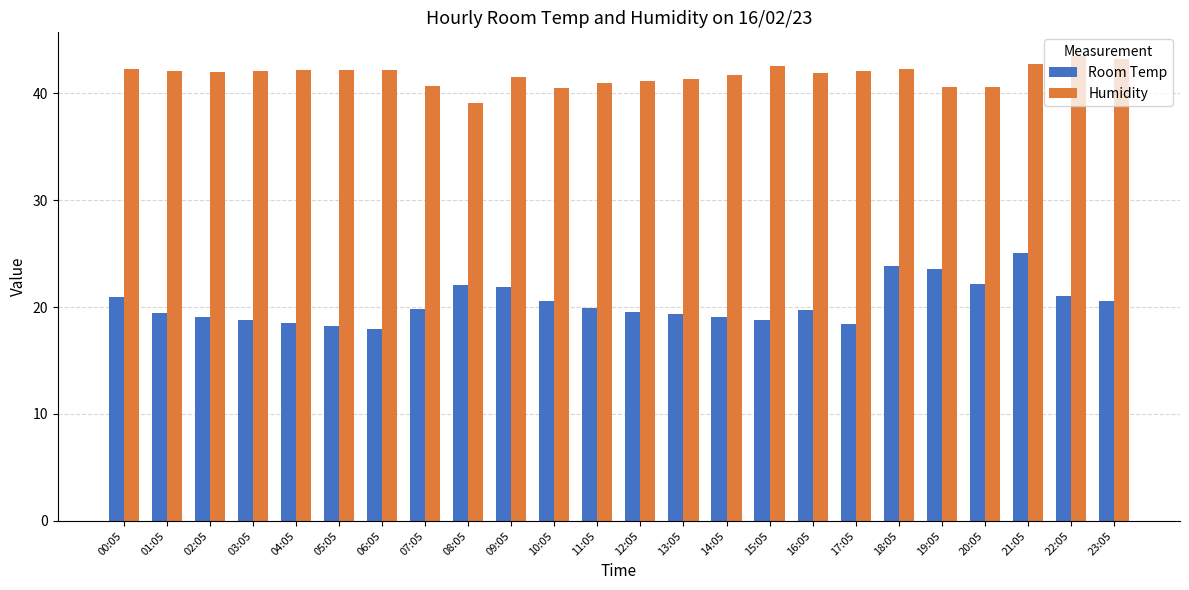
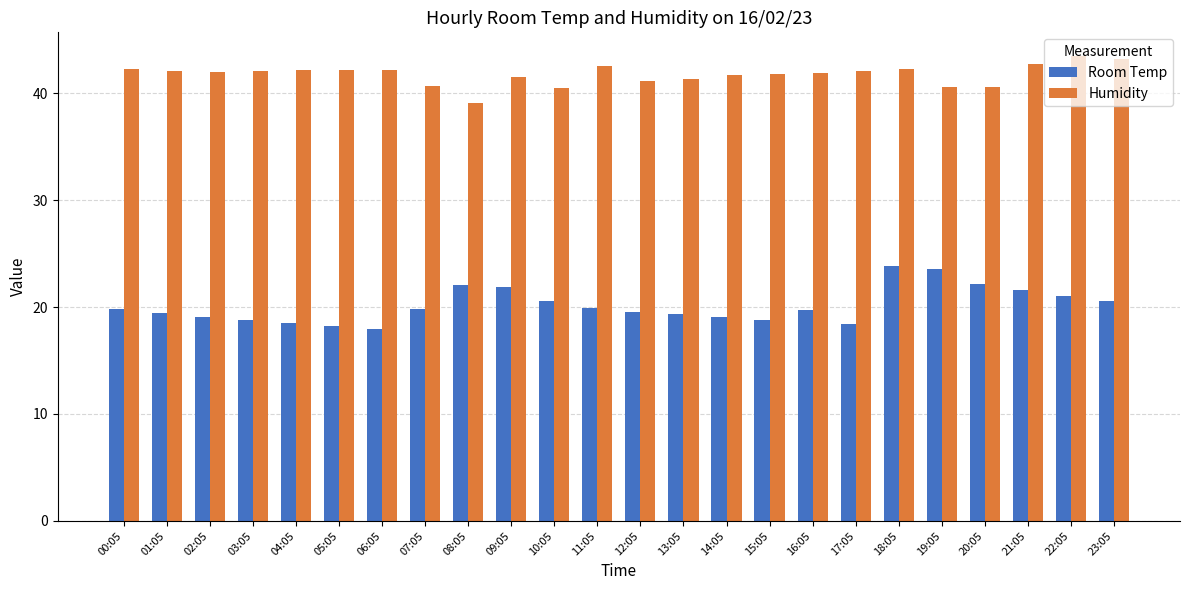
Room Temp, 00:05: 20.9 -> 19.9
Humidity, 11:05: 40.9 -> 42.5
Humidity, 15:05: 42.6 -> 41.8
Room Temp, 21:05: 25.1 -> 21.6
